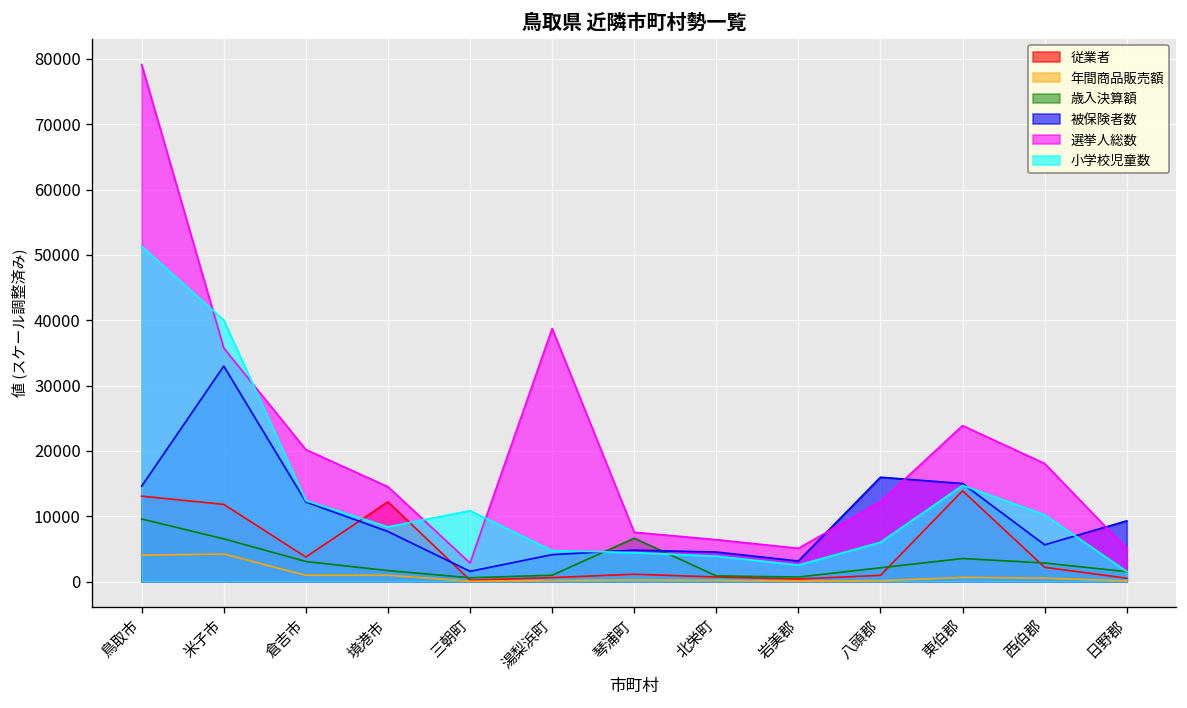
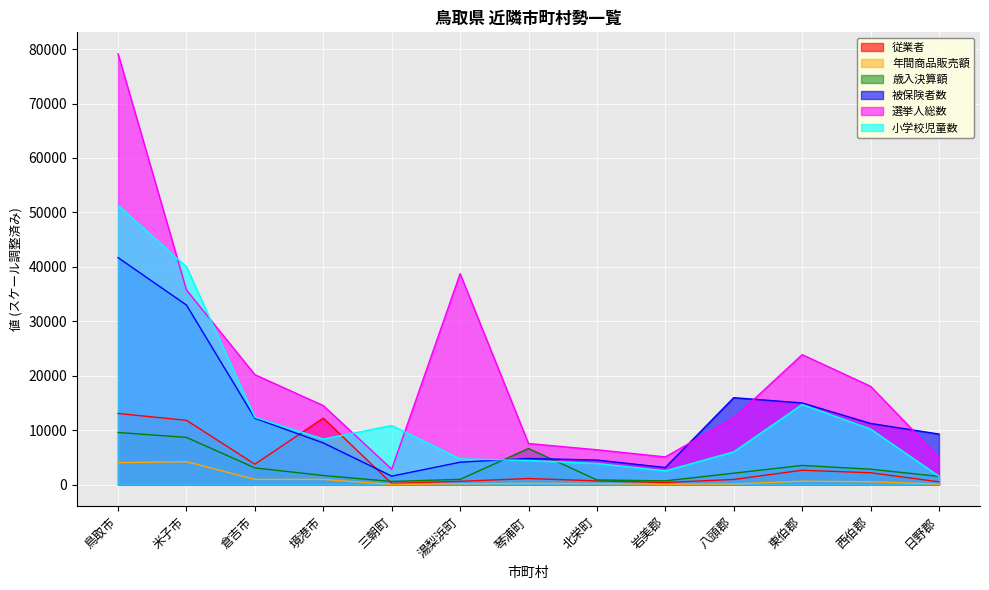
被保険者数, 鳥取市: 15000 -> 42000
歳入決算額, 米子市: 7000 -> 9000
従業者, 東伯郡: 14000 -> 3000
被保険者数, 西伯郡: 6000 -> 11000
